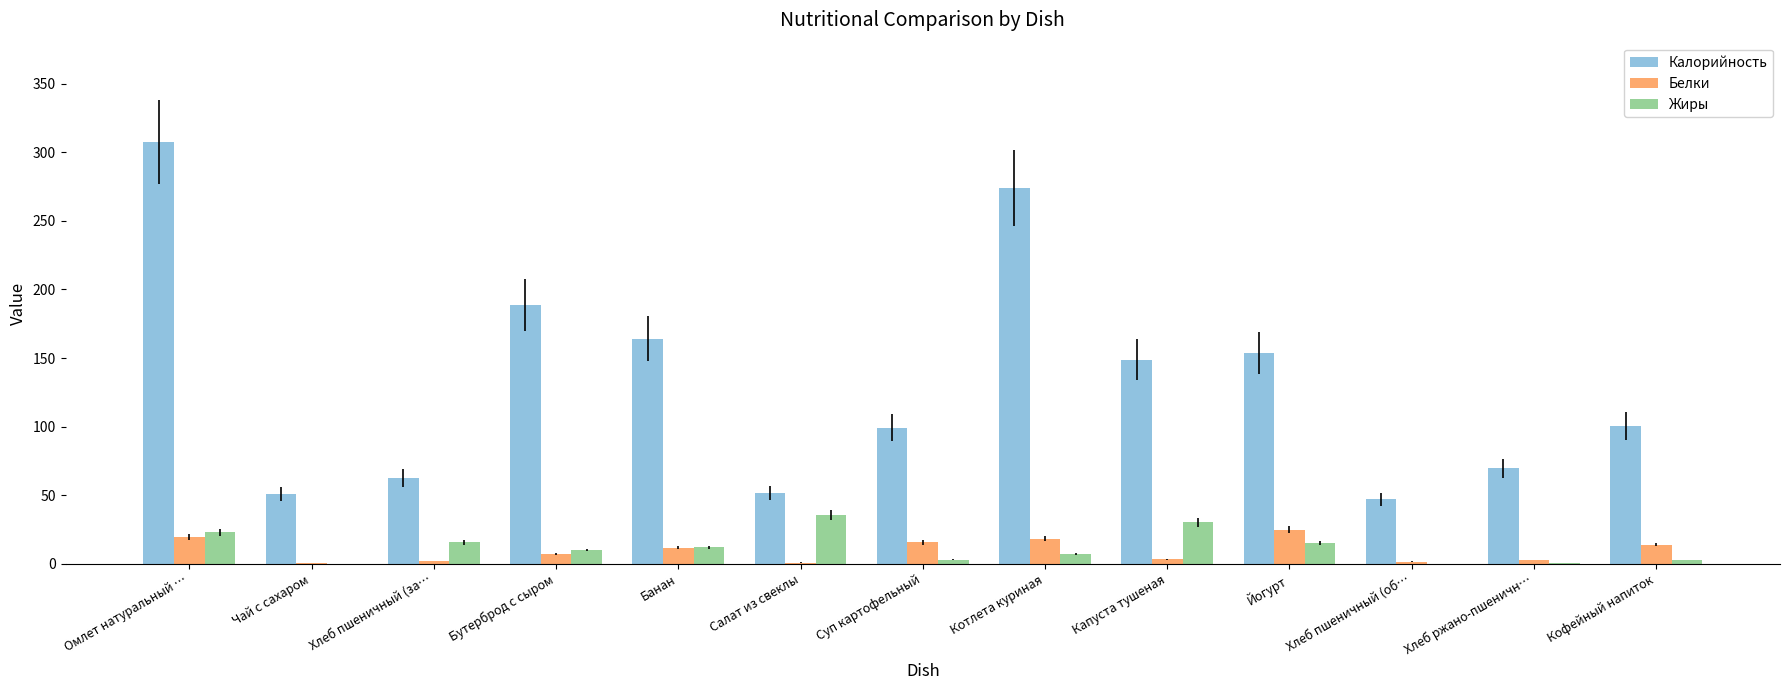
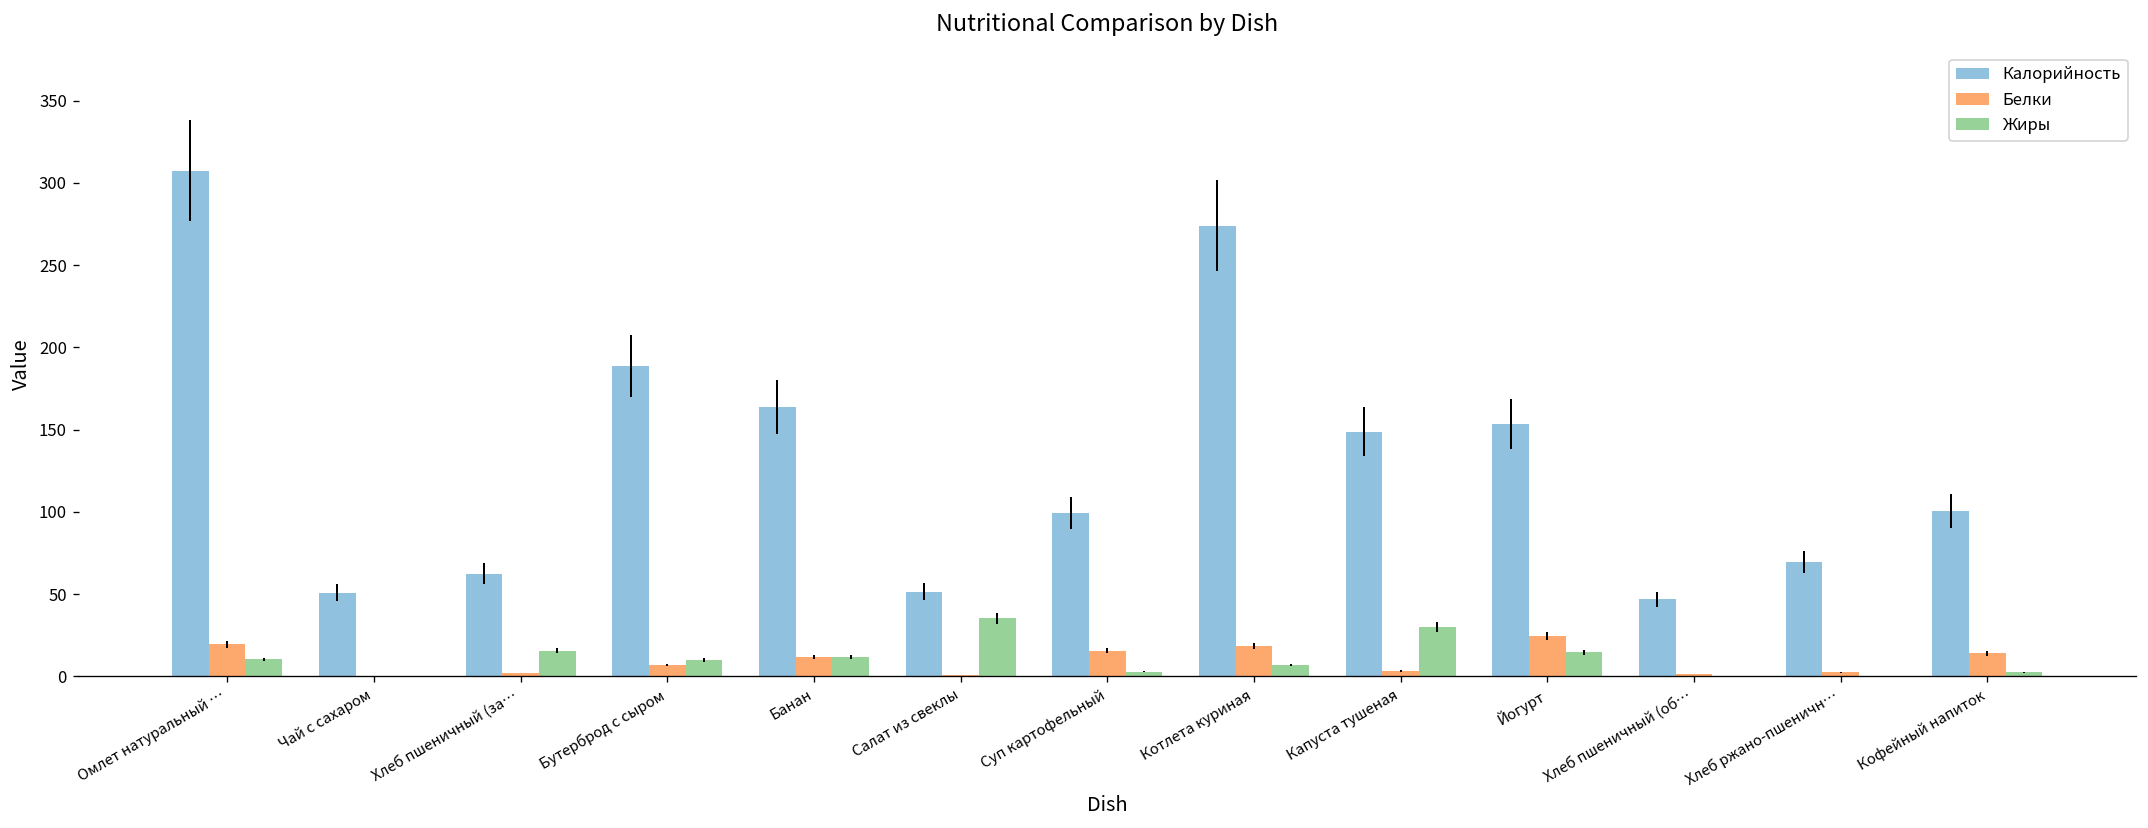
Жиры, Омлет натуральный …: 23 -> 10
